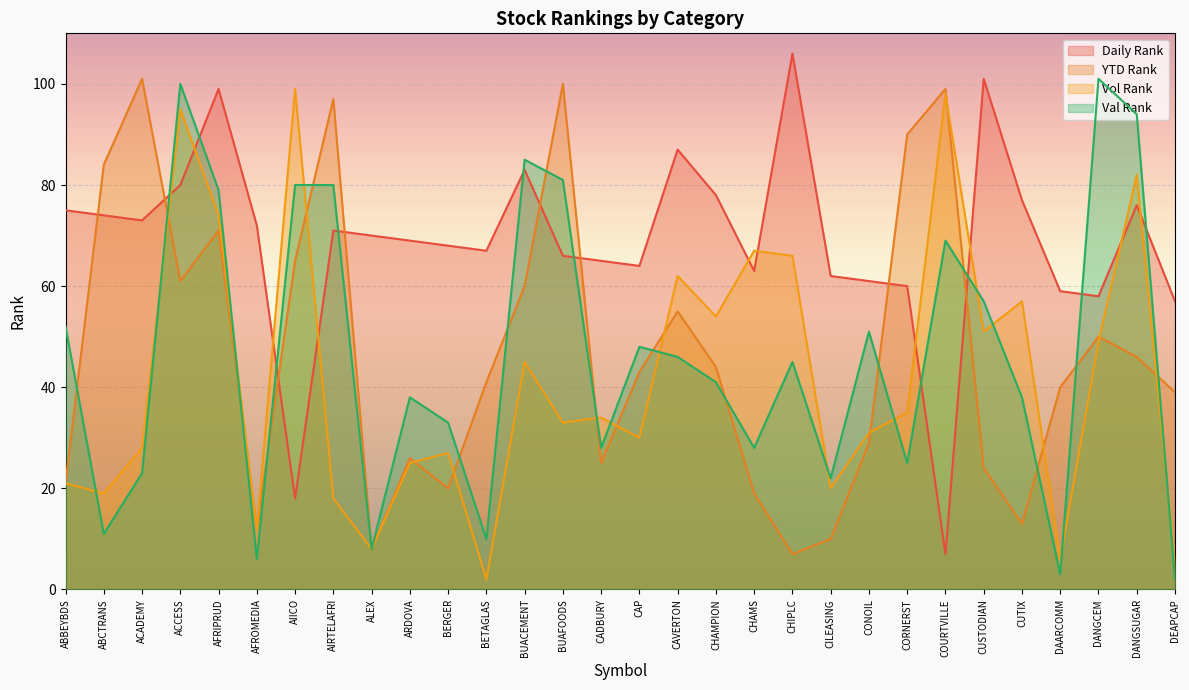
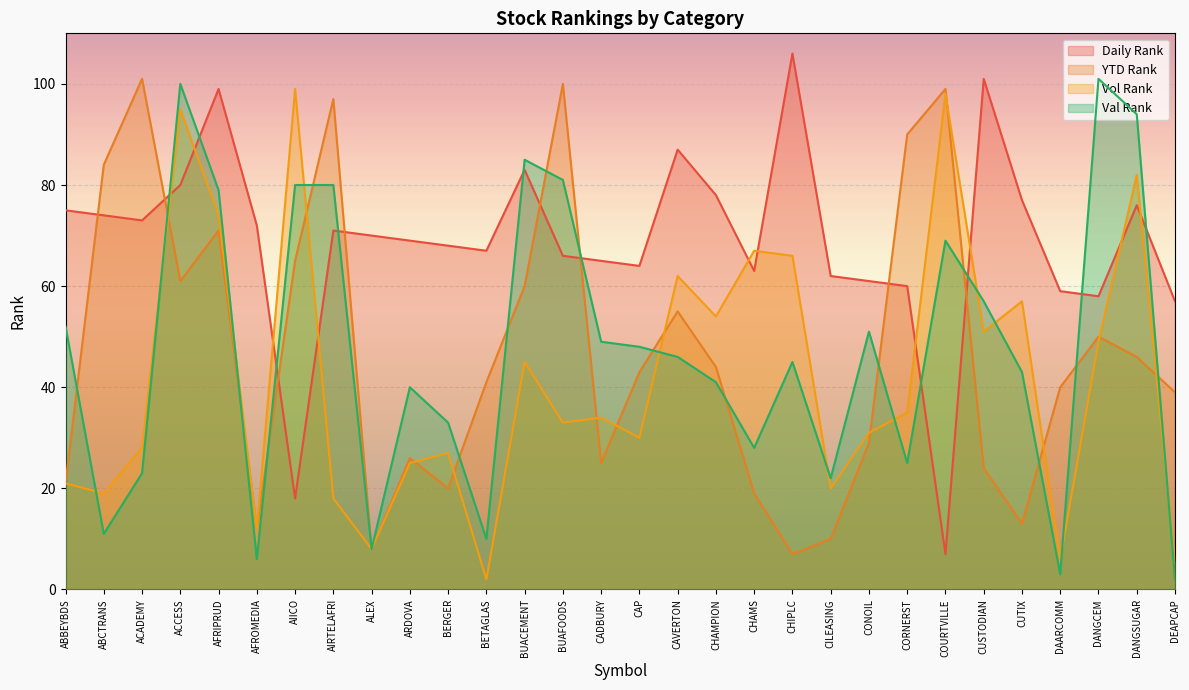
Val Rank, ARDOVA: 38 -> 40
Val Rank, CADBURY: 28 -> 49
Val Rank, CUTIX: 38 -> 43
